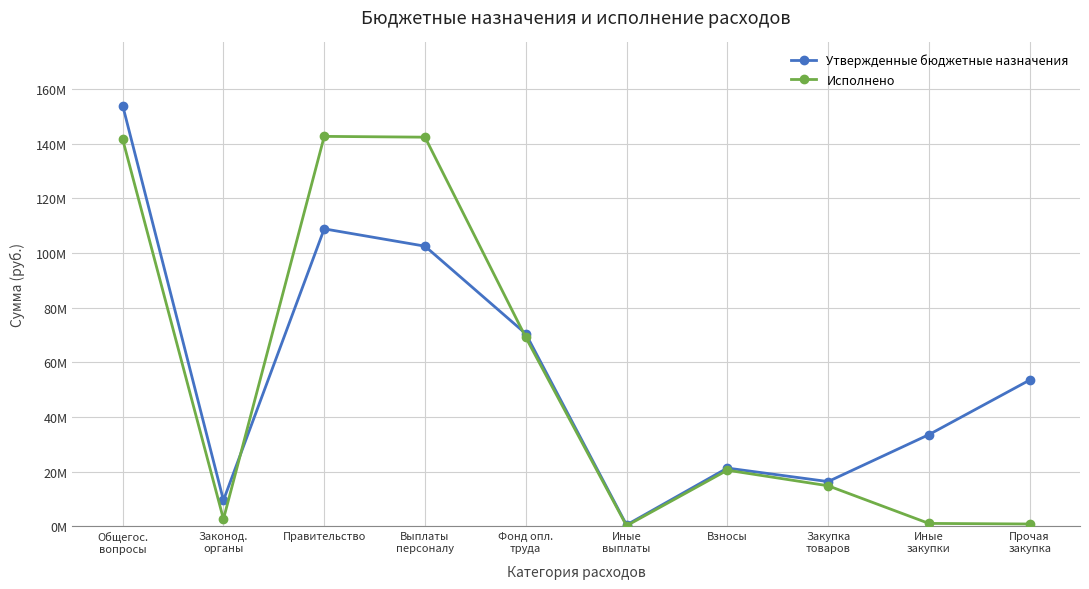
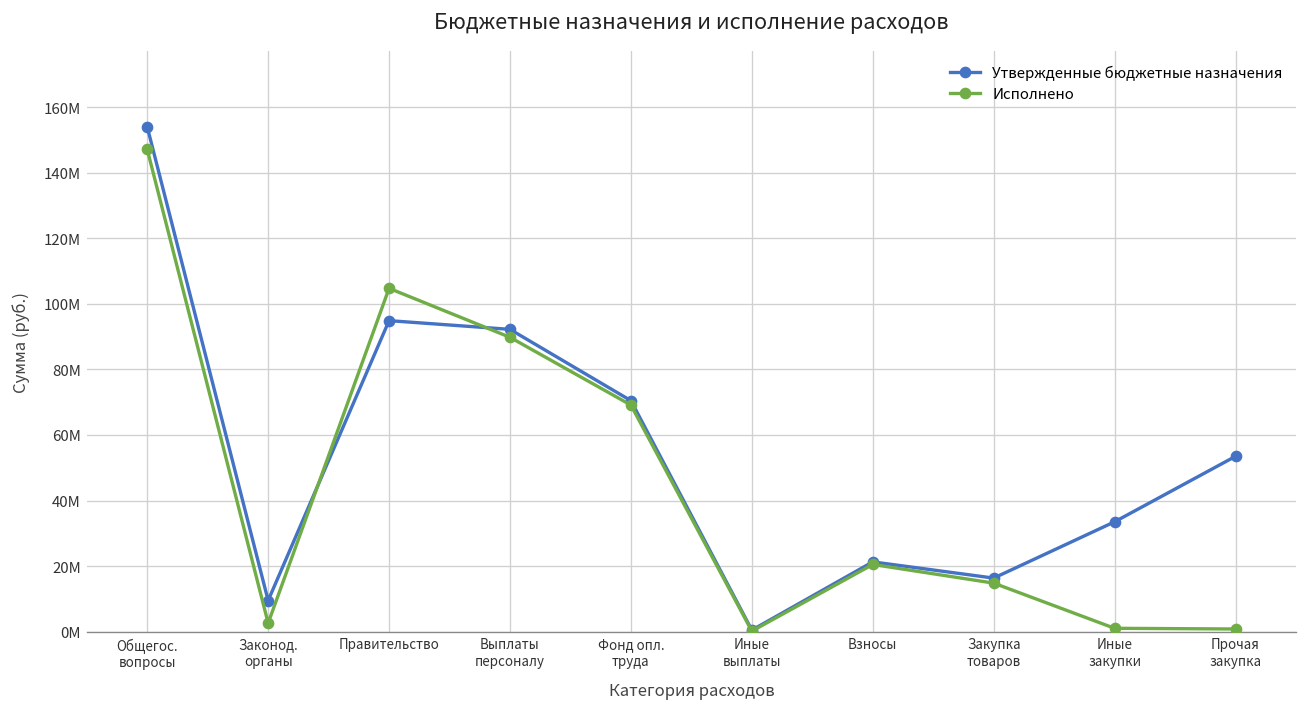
Исполнено, Общегос. вопросы: 142000000 -> 147000000
Утвержденные бюджетные назначения, Правительство: 109000000 -> 95000000
Исполнено, Правительство: 143000000 -> 105000000
Утвержденные бюджетные назначения, Выплаты персоналу: 102000000 -> 92000000
Исполнено, Выплаты персоналу: 142000000 -> 90000000
